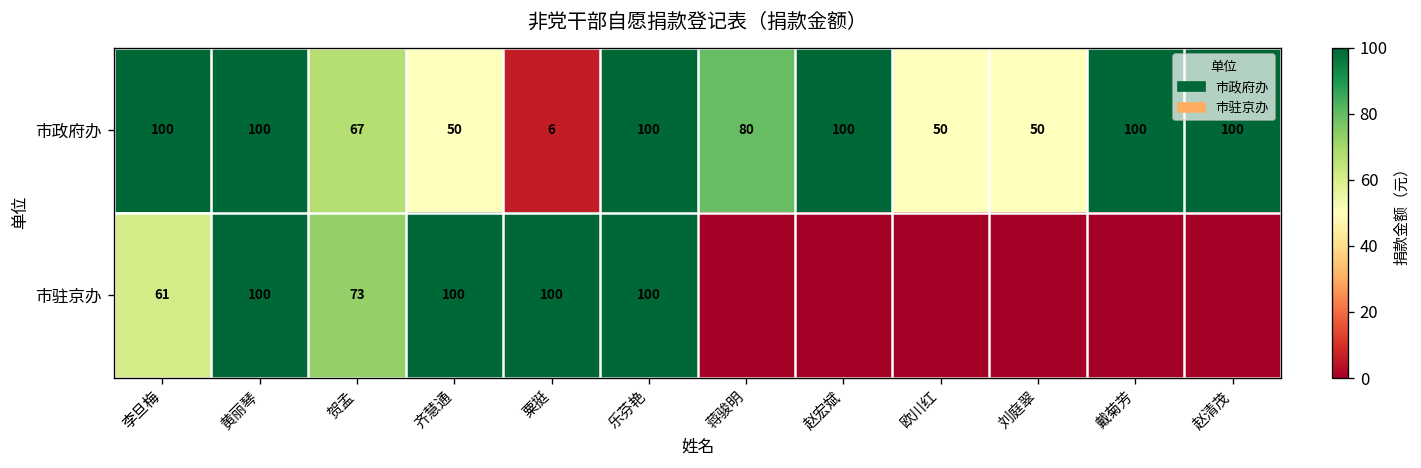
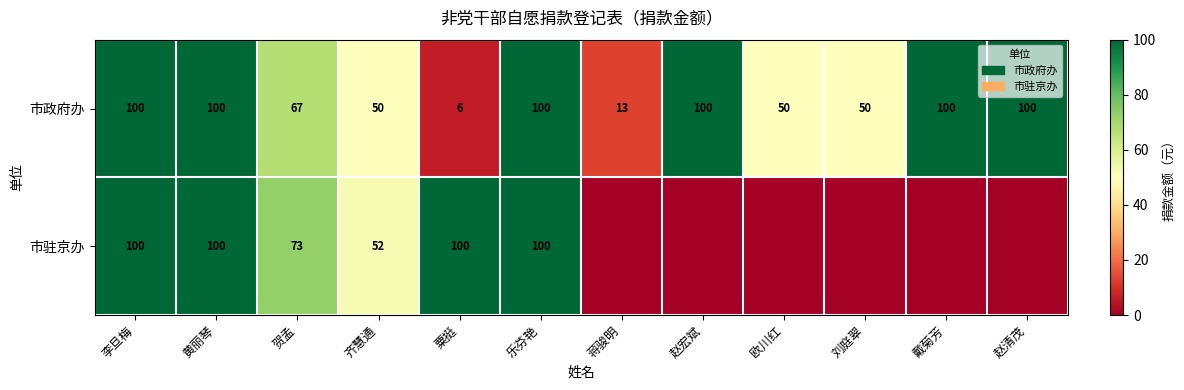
市政府办, 蒋骏明: 80 -> 13
市驻京办, 李旦梅: 61 -> 100
市驻京办, 齐慧通: 100 -> 52
